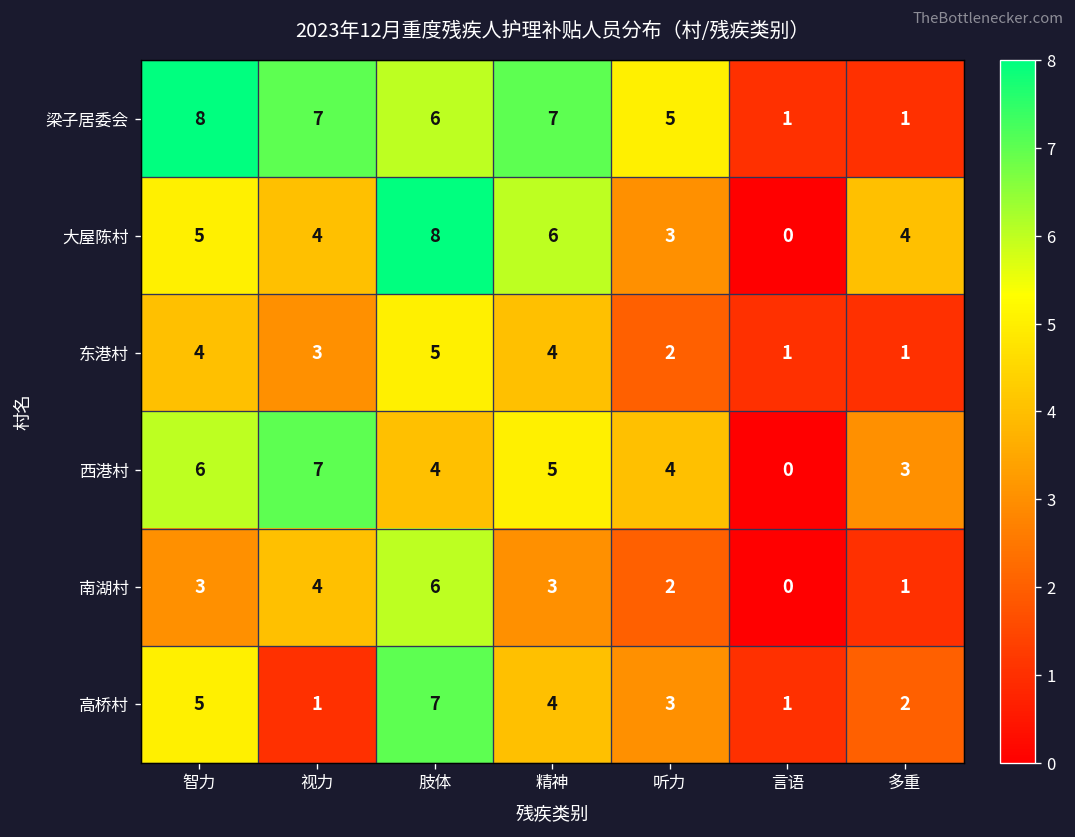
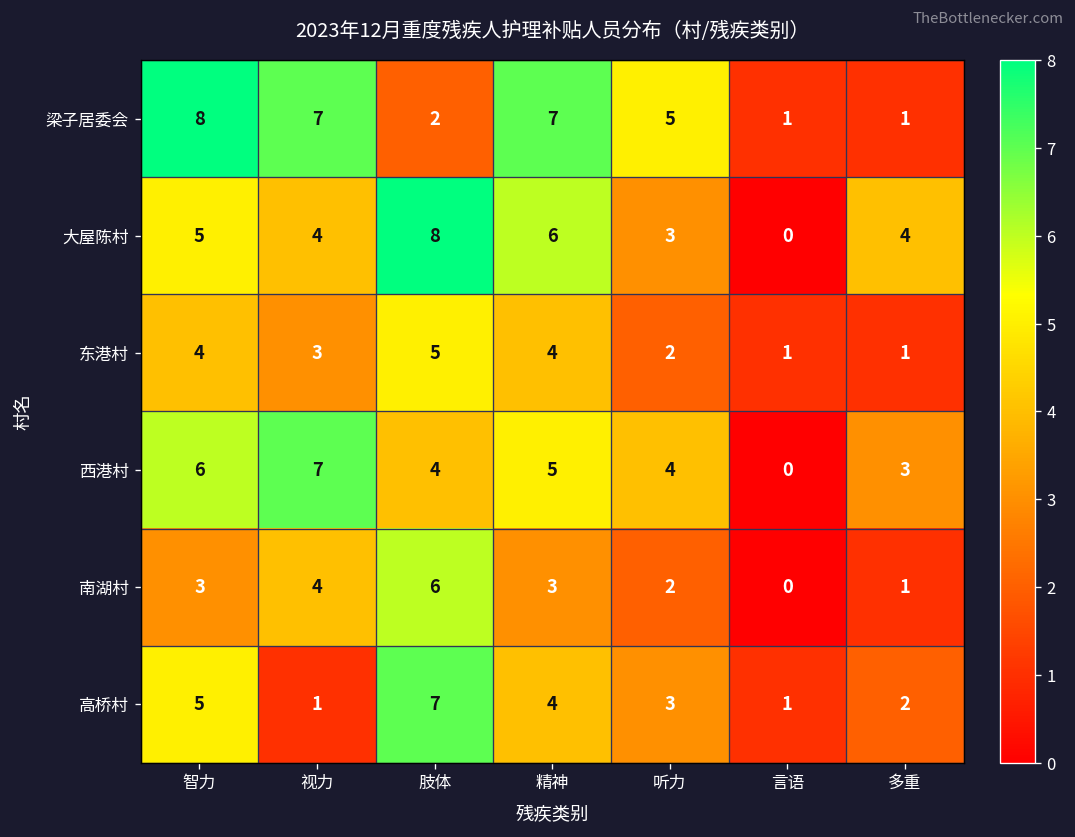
梁子居委会, 肢体: 6 -> 2
